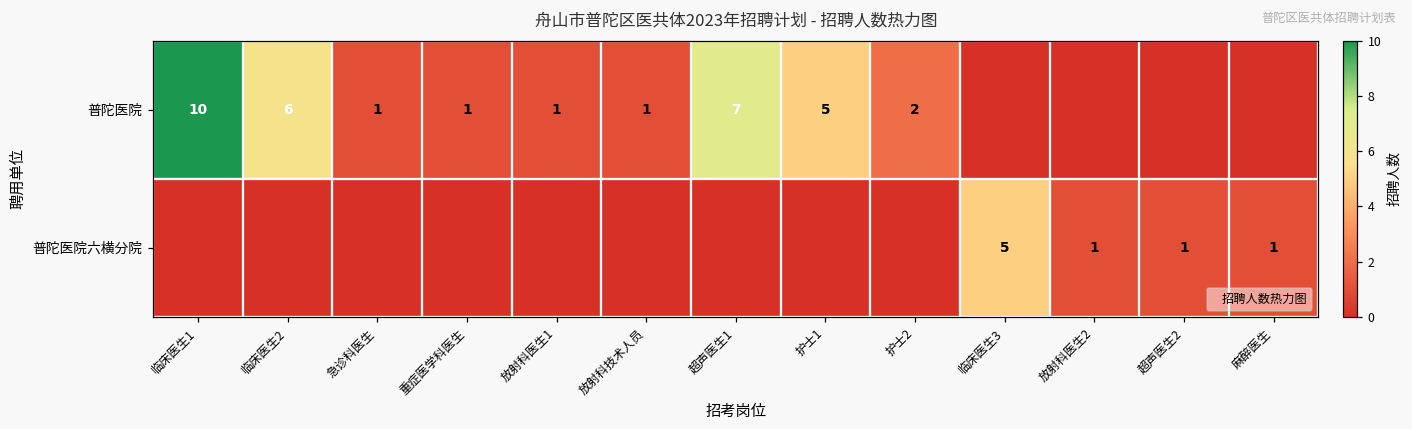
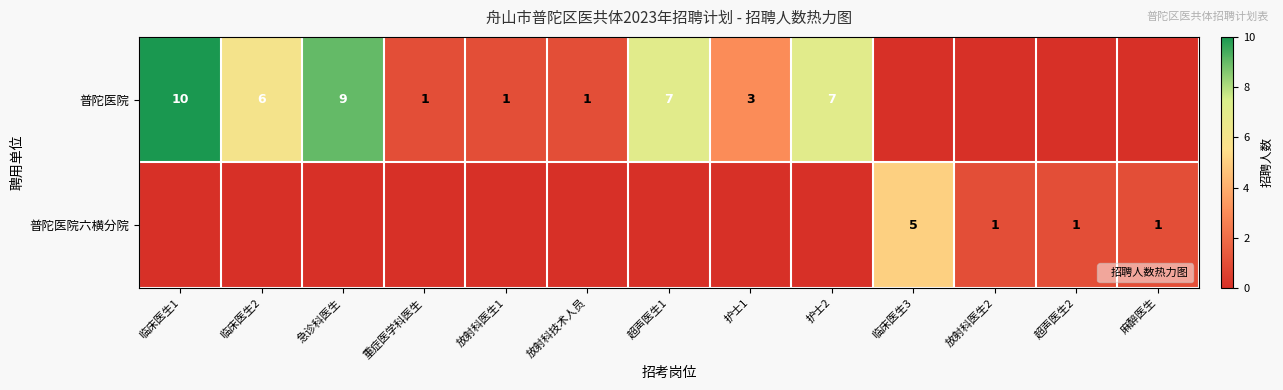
普陀医院, 急诊科医生: 1 -> 9
普陀医院, 护士1: 5 -> 3
普陀医院, 护士2: 2 -> 7
